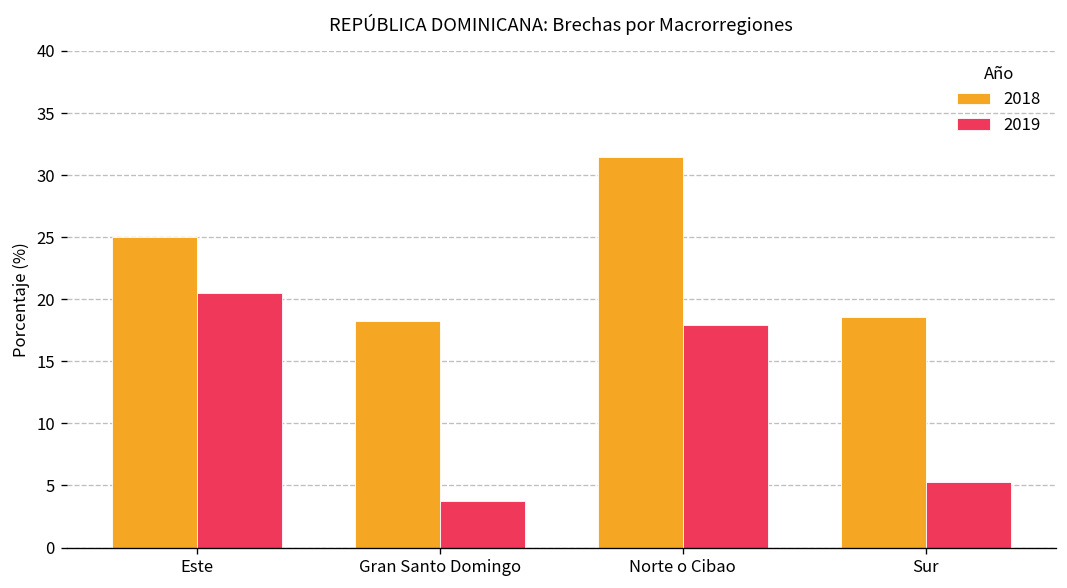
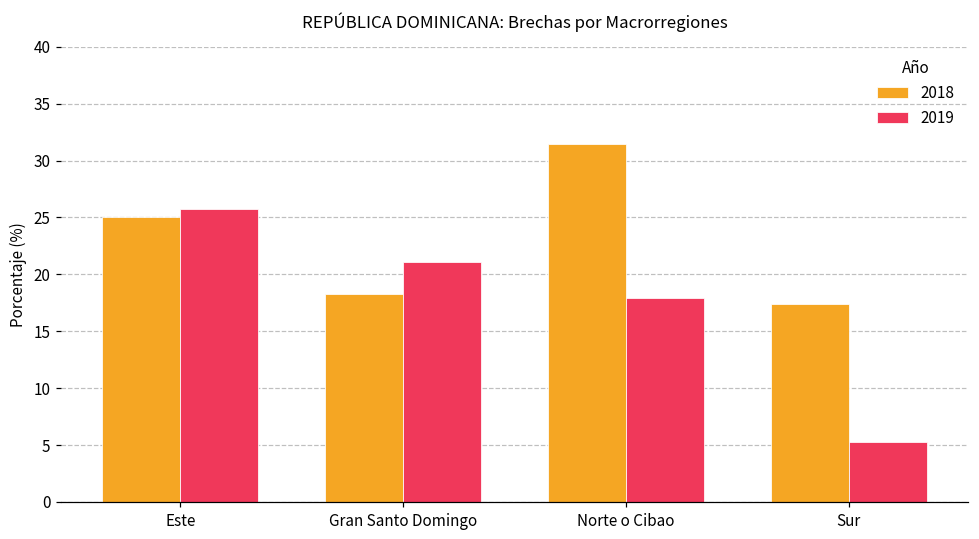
2019, Este: 20.5 -> 25.7
2019, Gran Santo Domingo: 3.7 -> 21.1
2018, Sur: 18.6 -> 17.4
